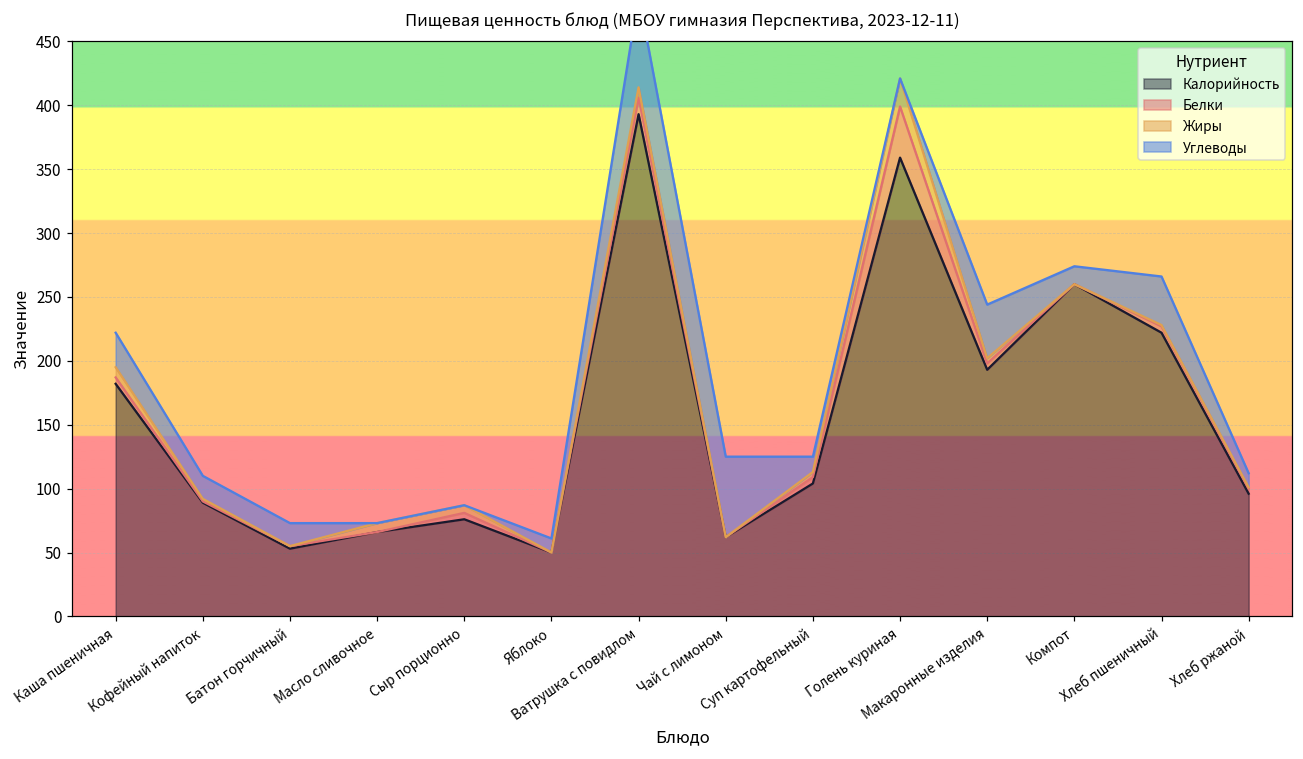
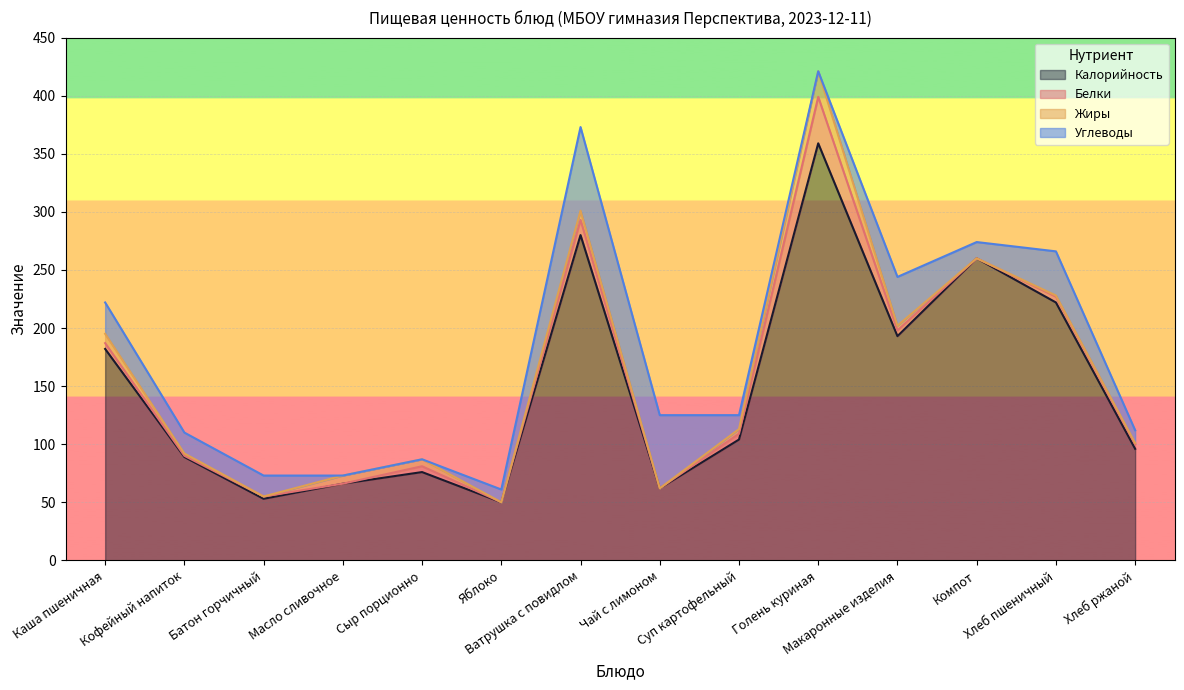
Калорийность, Ватрушка с повидлом: 393 -> 280
